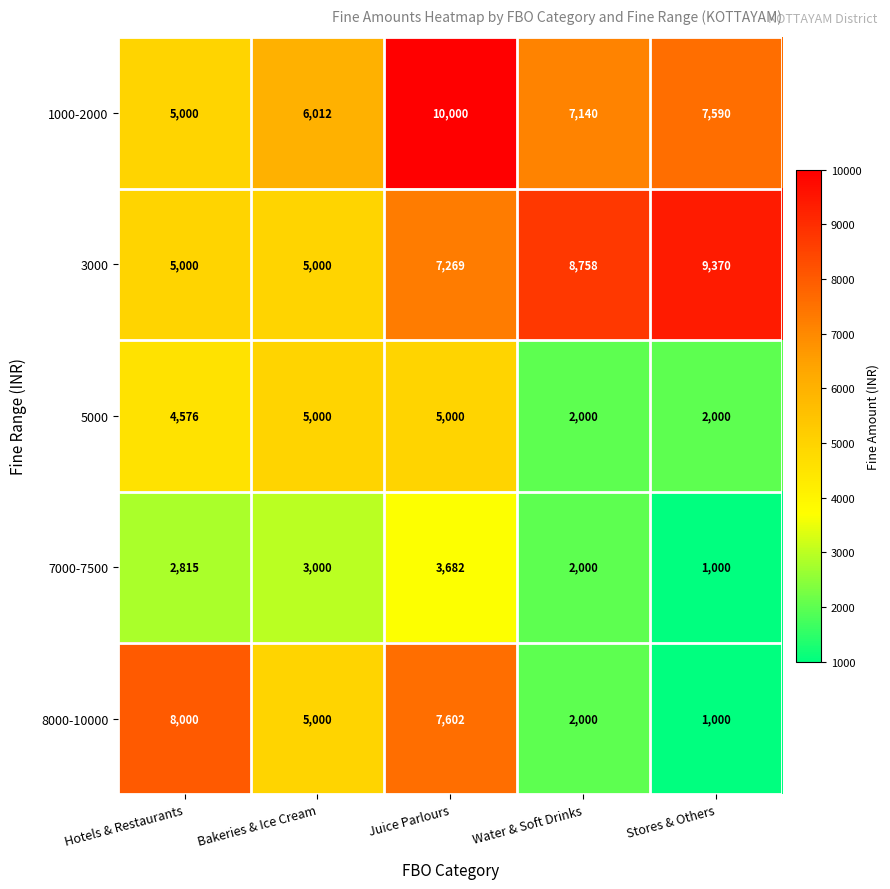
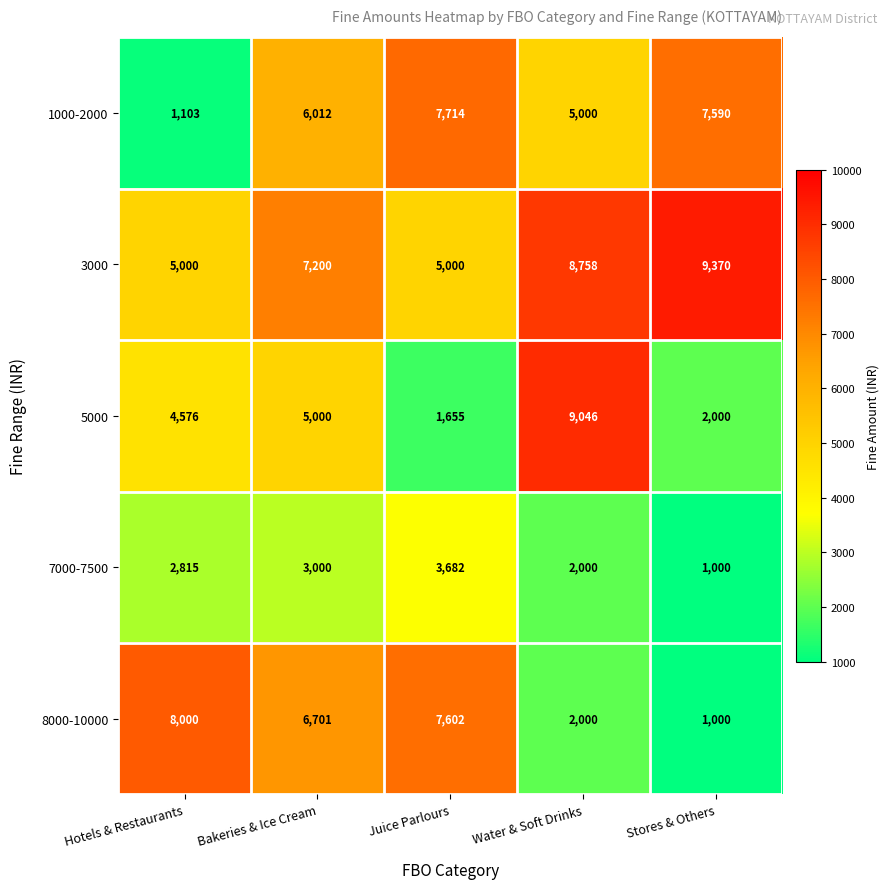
1000-2000, Hotels & Restaurants: 5,000 -> 1,103
1000-2000, Juice Parlours: 10,000 -> 7,714
1000-2000, Water & Soft Drinks: 7,140 -> 5,000
3000, Bakeries & Ice Cream: 5,000 -> 7,200
3000, Juice Parlours: 7,269 -> 5,000
5000, Juice Parlours: 5,000 -> 1,655
5000, Water & Soft Drinks: 2,000 -> 9,046
8000-10000, Bakeries & Ice Cream: 5,000 -> 6,701
